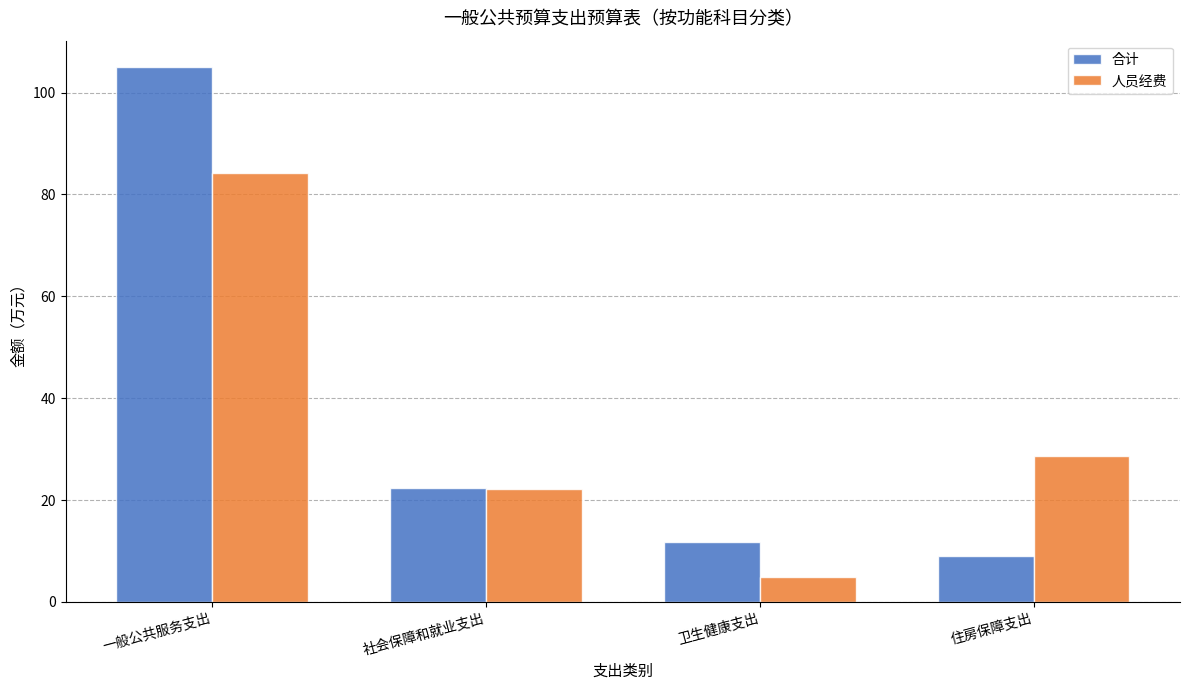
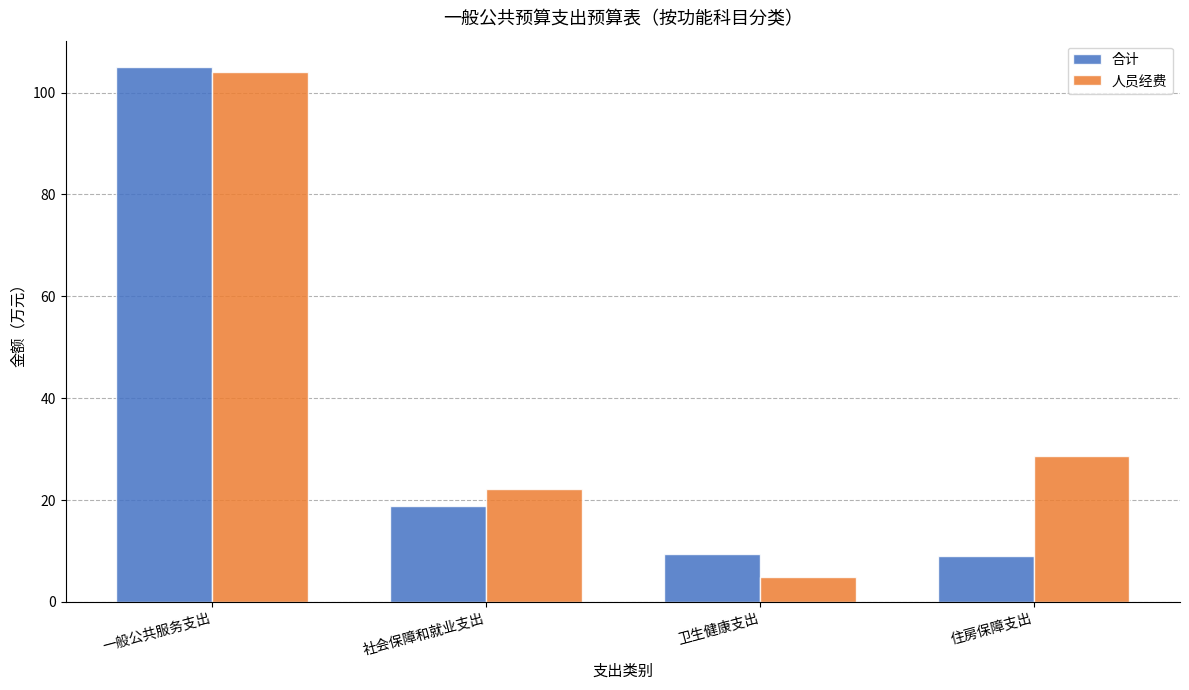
人员经费, 一般公共服务支出: 84 -> 104
合计, 社会保障和就业支出: 22 -> 19
合计, 卫生健康支出: 12 -> 10
